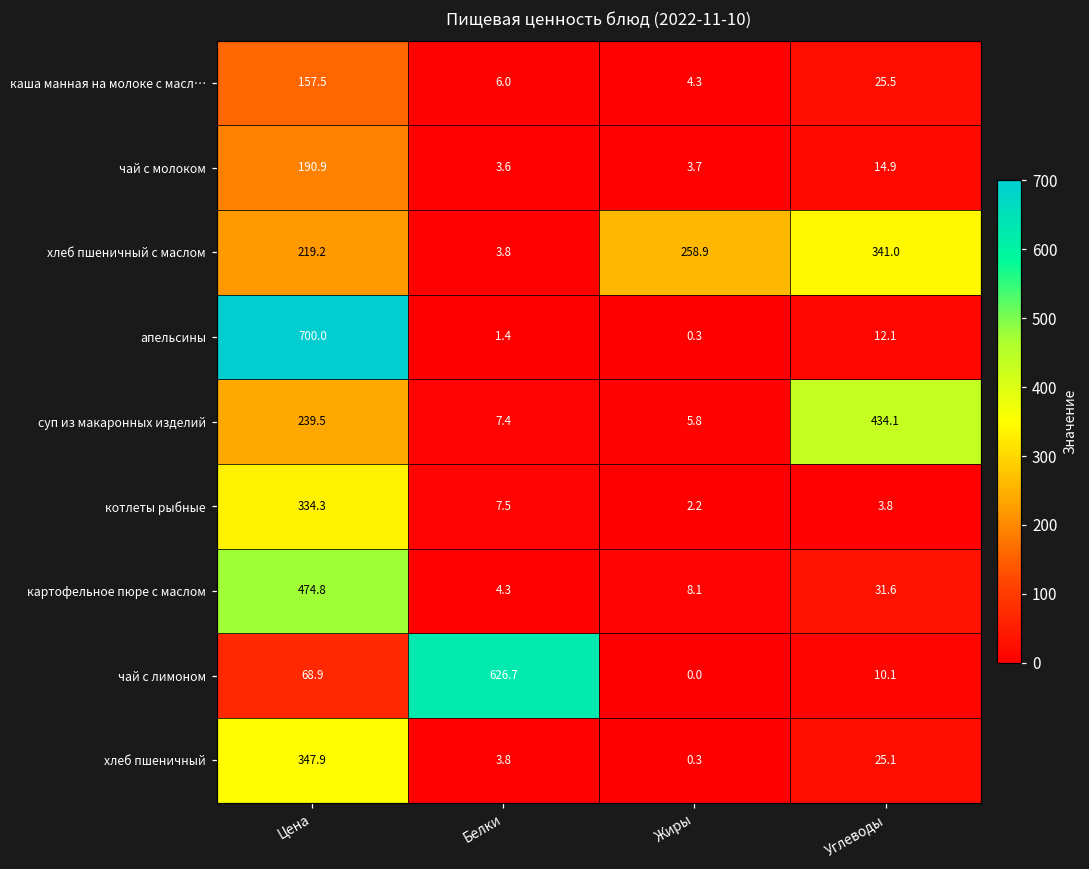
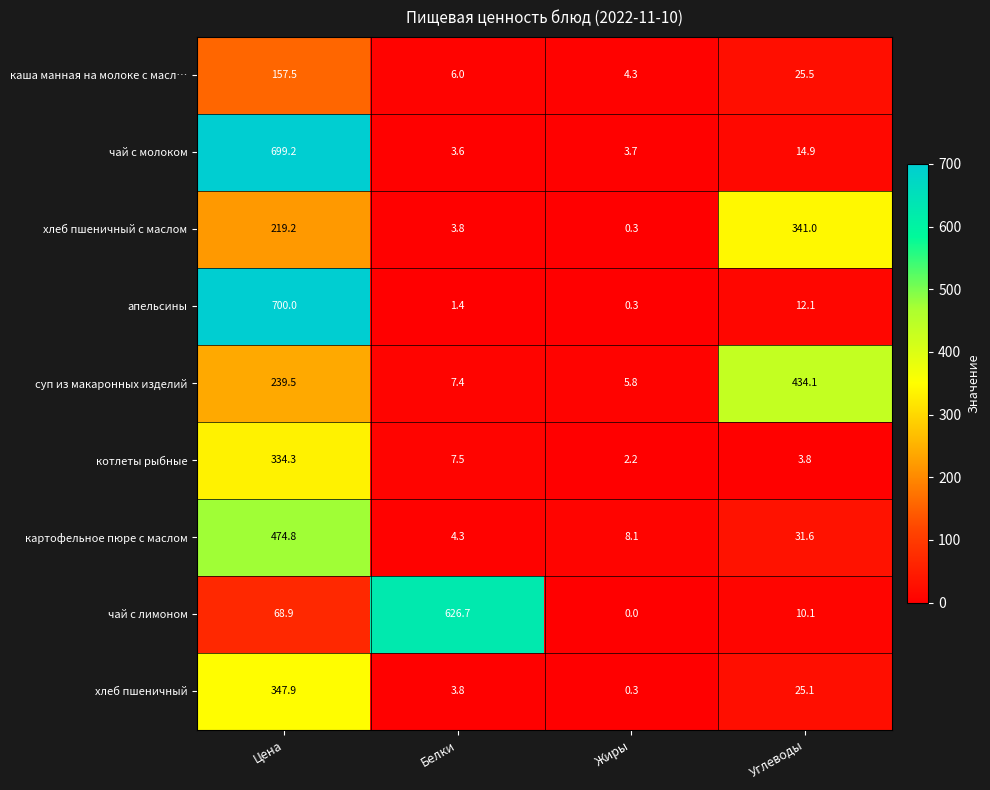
чай с молоком, Цена: 190.9 -> 699.2
хлеб пшеничный с маслом, Жиры: 258.9 -> 0.3
